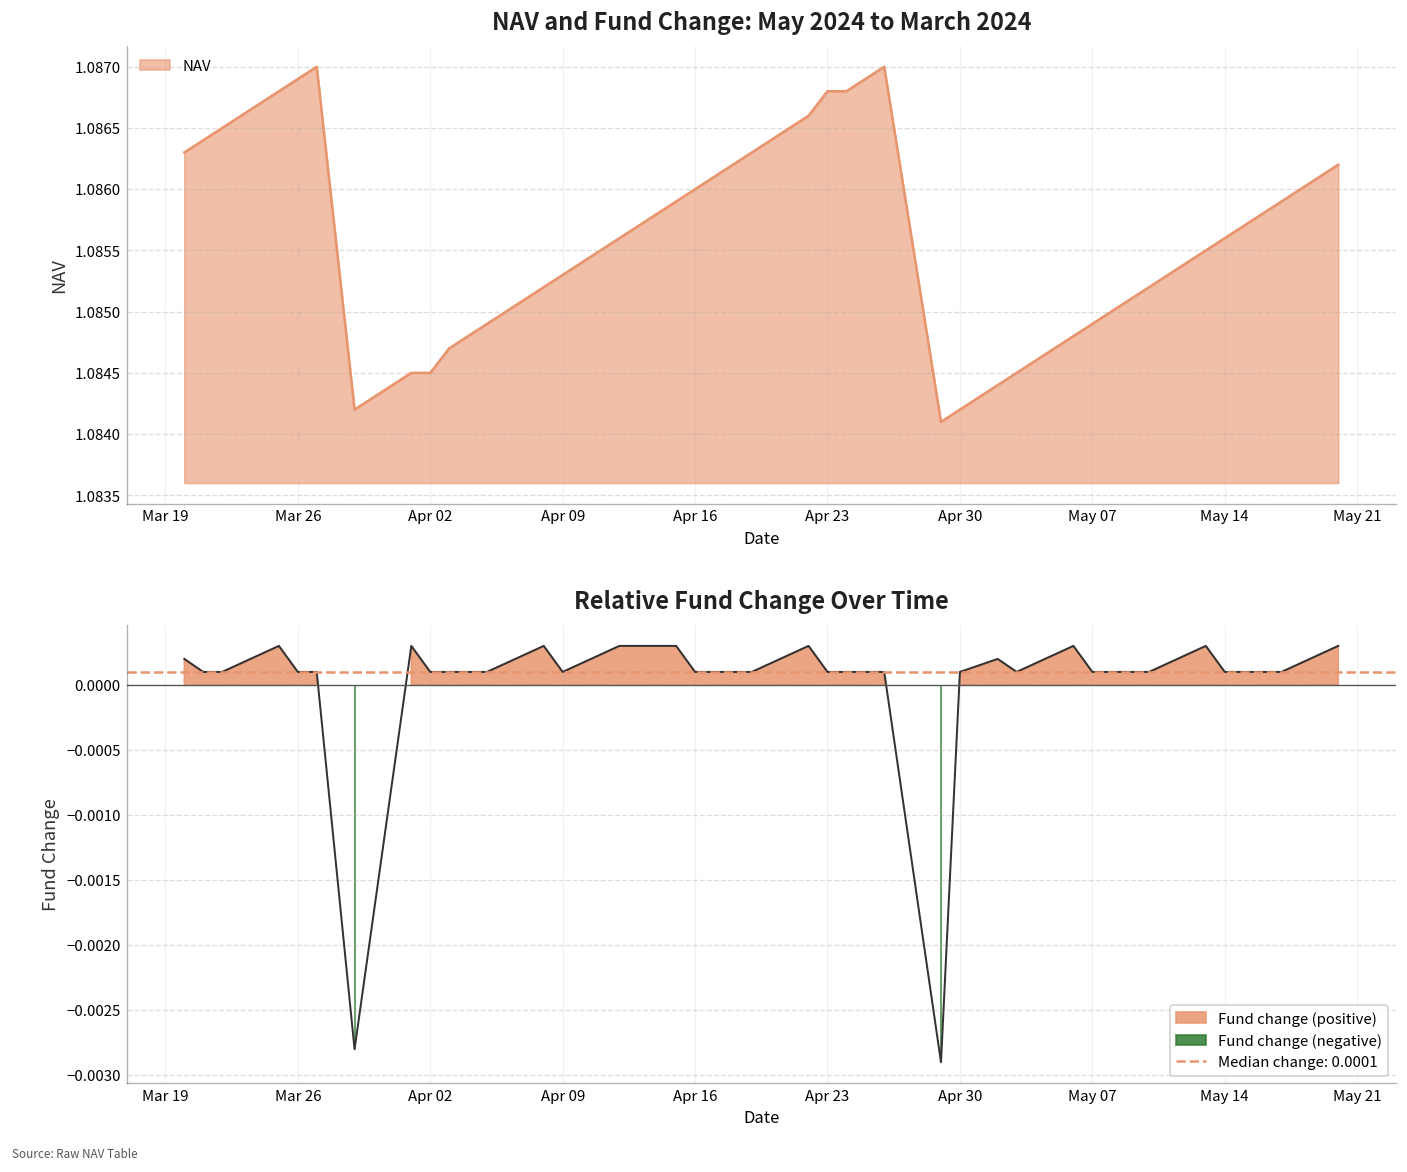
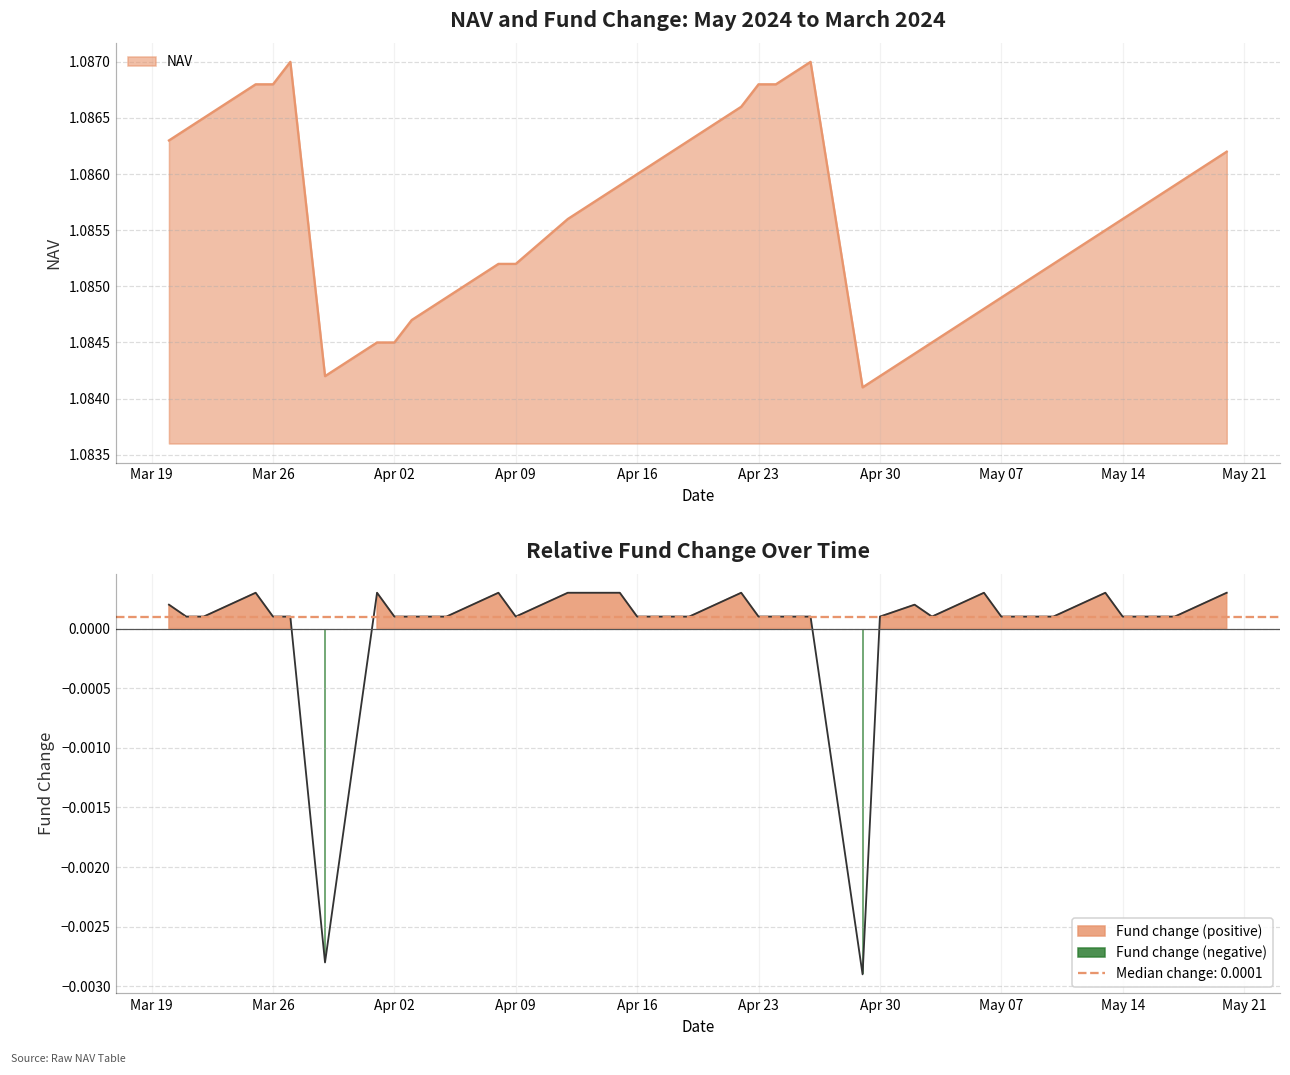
NAV and Fund Change: May 2024 to March 2024, Mar 26: 1.0869 -> 1.0868
NAV and Fund Change: May 2024 to March 2024, Apr 09: 1.0853 -> 1.0852
